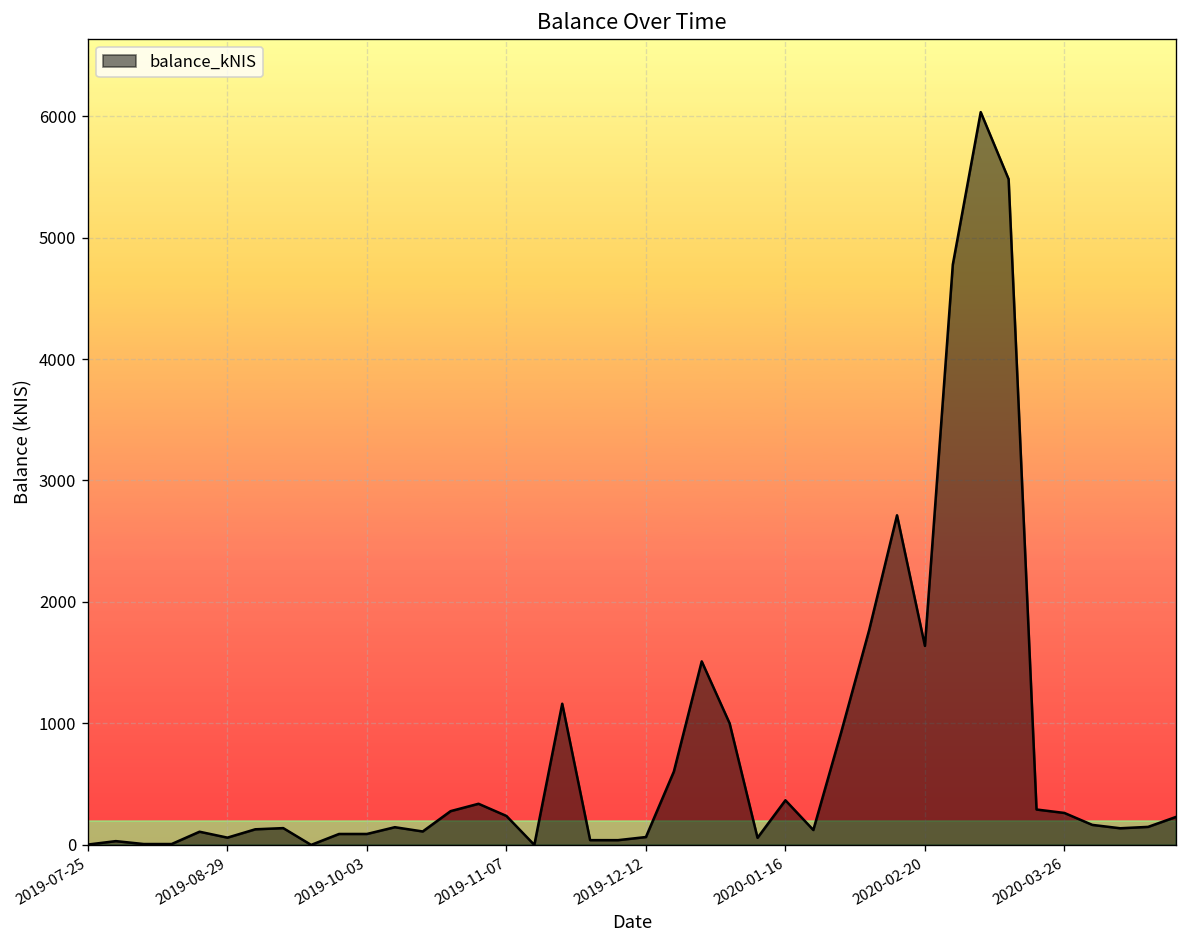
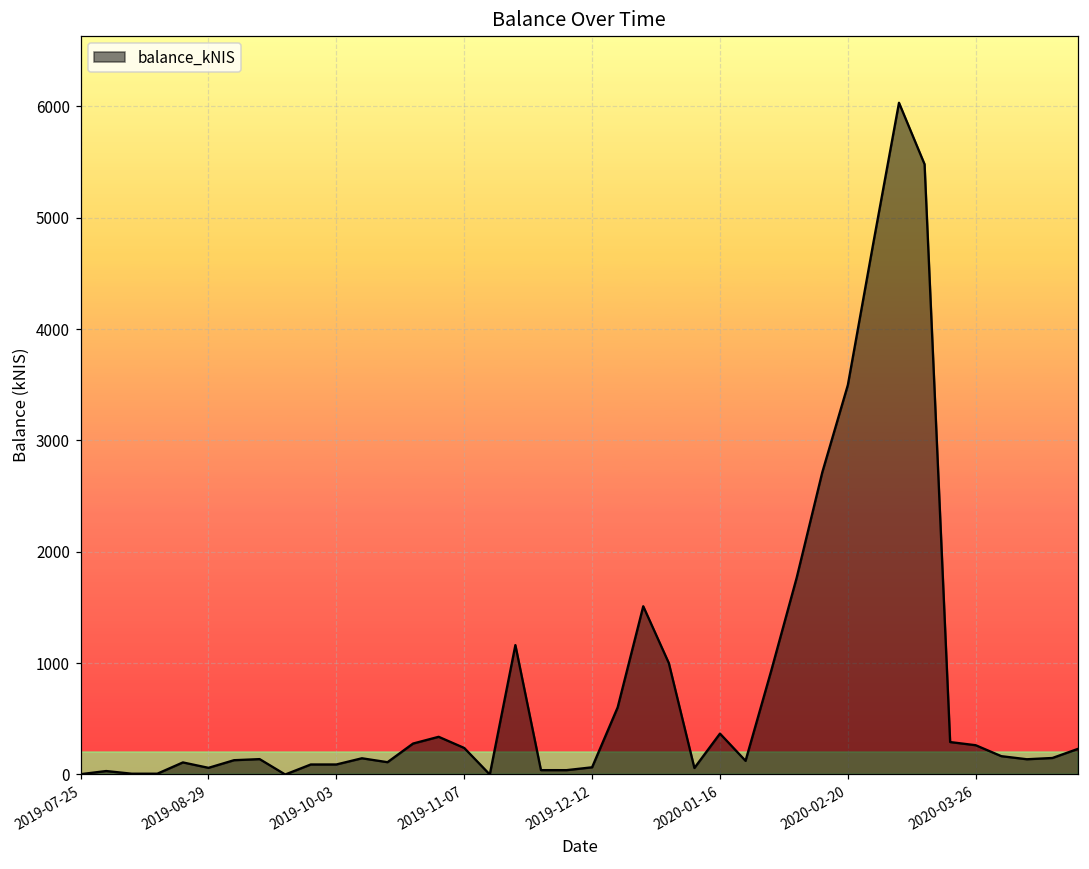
2020-02-20: 1640 -> 3500
